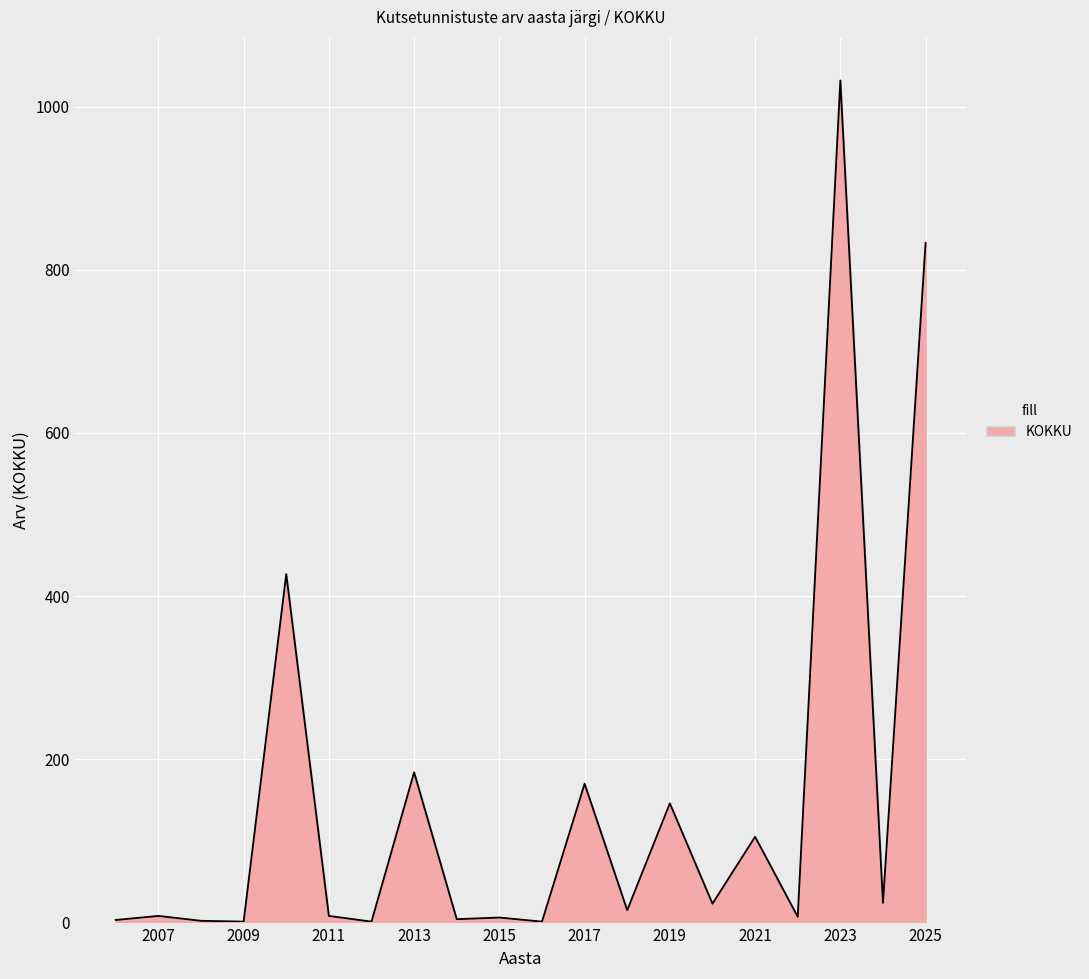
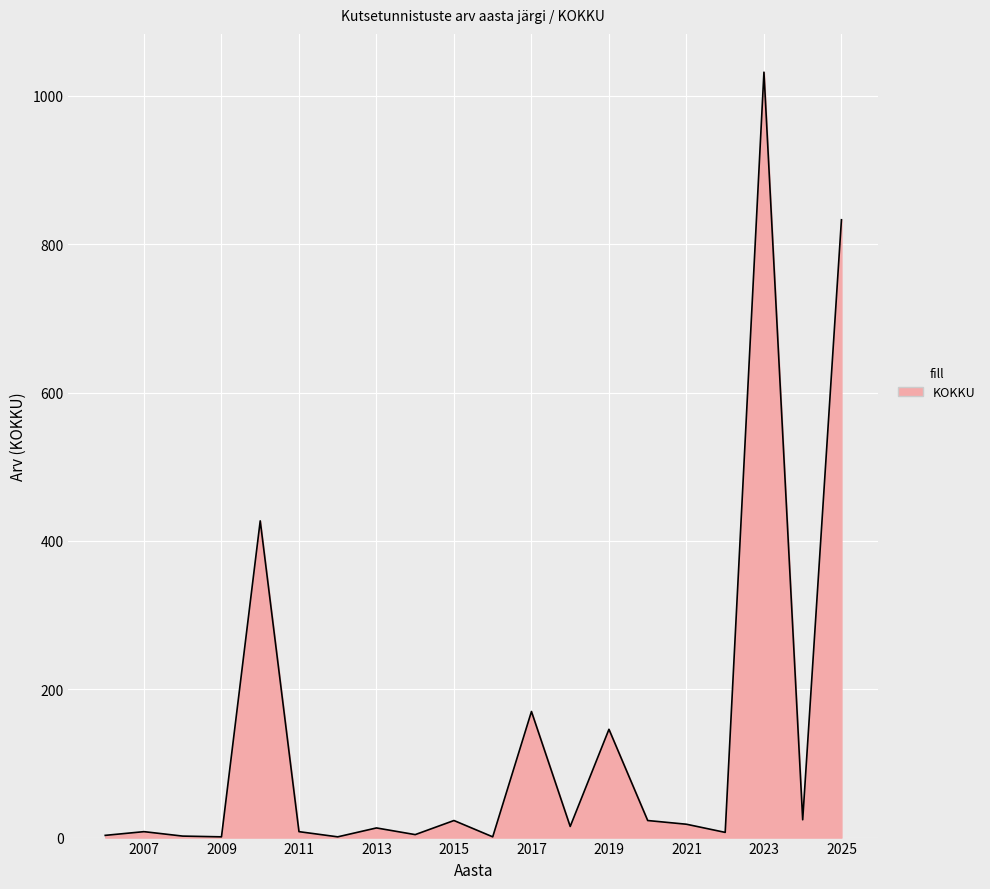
2013: 180 -> 10
2015: 10 -> 20
2021: 110 -> 20
